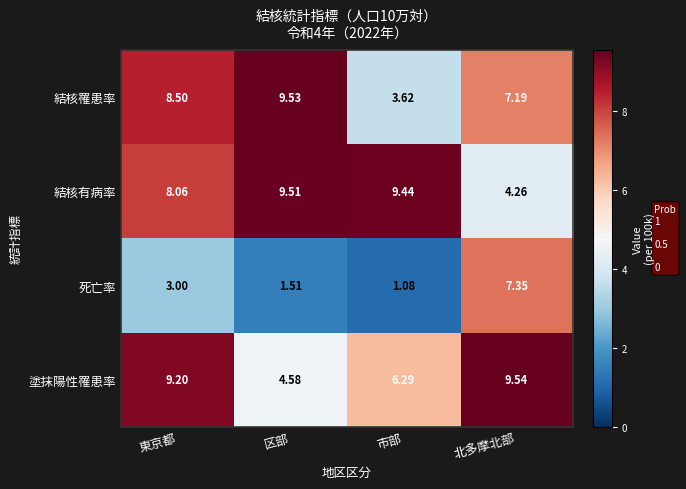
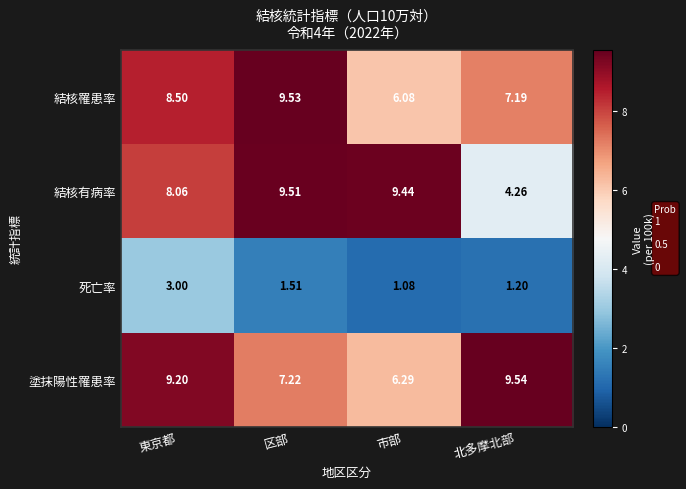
結核罹患率, 市部: 3.62 -> 6.08
死亡率, 北多摩北部: 7.35 -> 1.20
塗抹陽性罹患率, 区部: 4.58 -> 7.22
